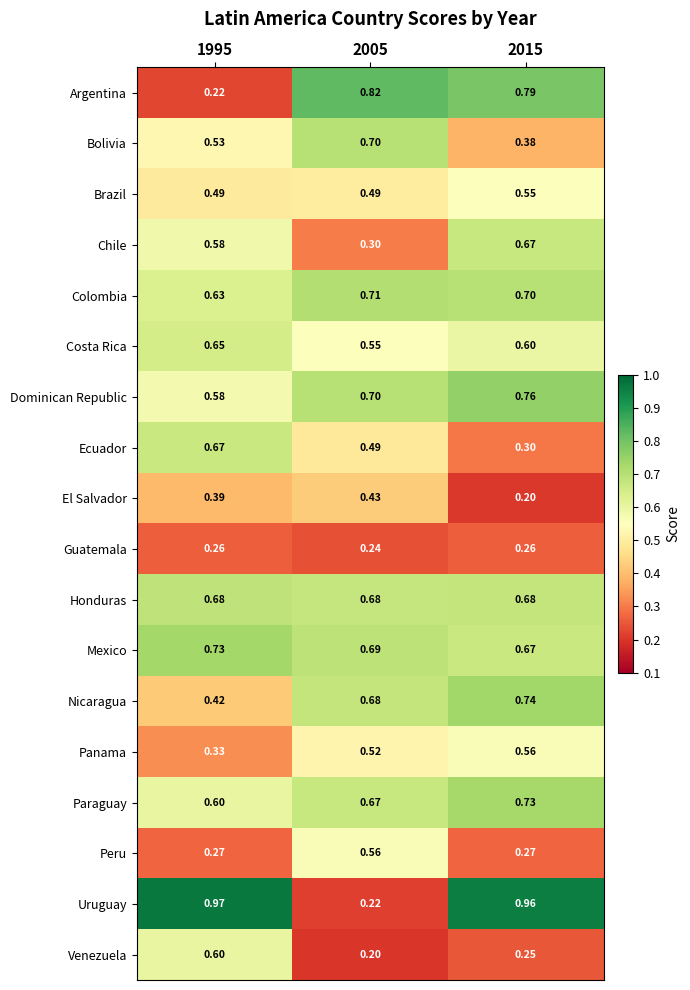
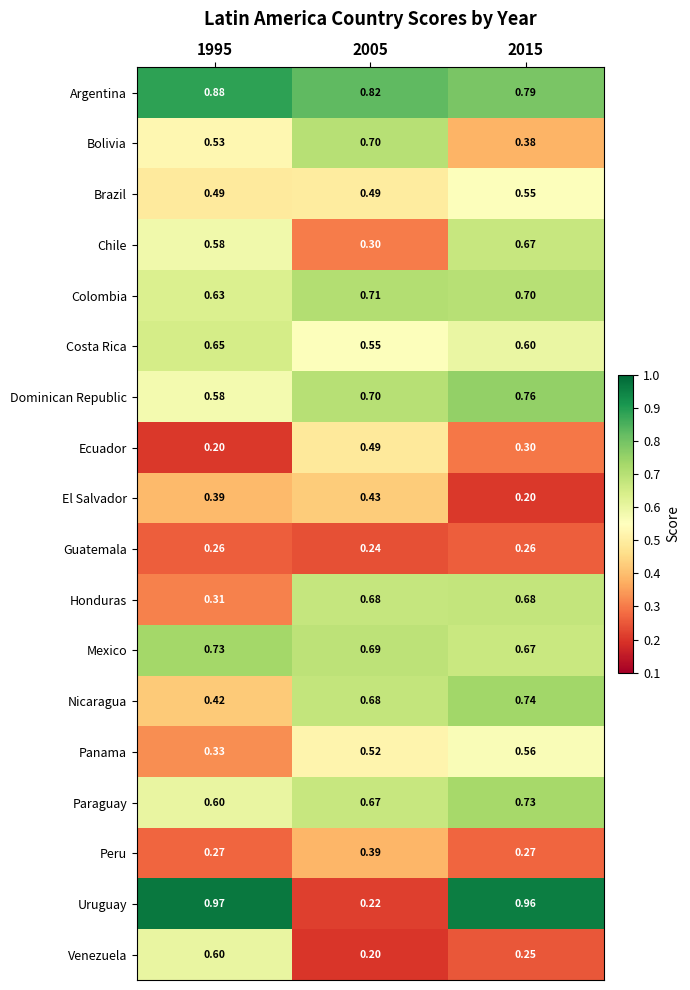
Argentina, 1995: 0.22 -> 0.88
Ecuador, 1995: 0.67 -> 0.20
Honduras, 1995: 0.68 -> 0.31
Peru, 2005: 0.56 -> 0.39
